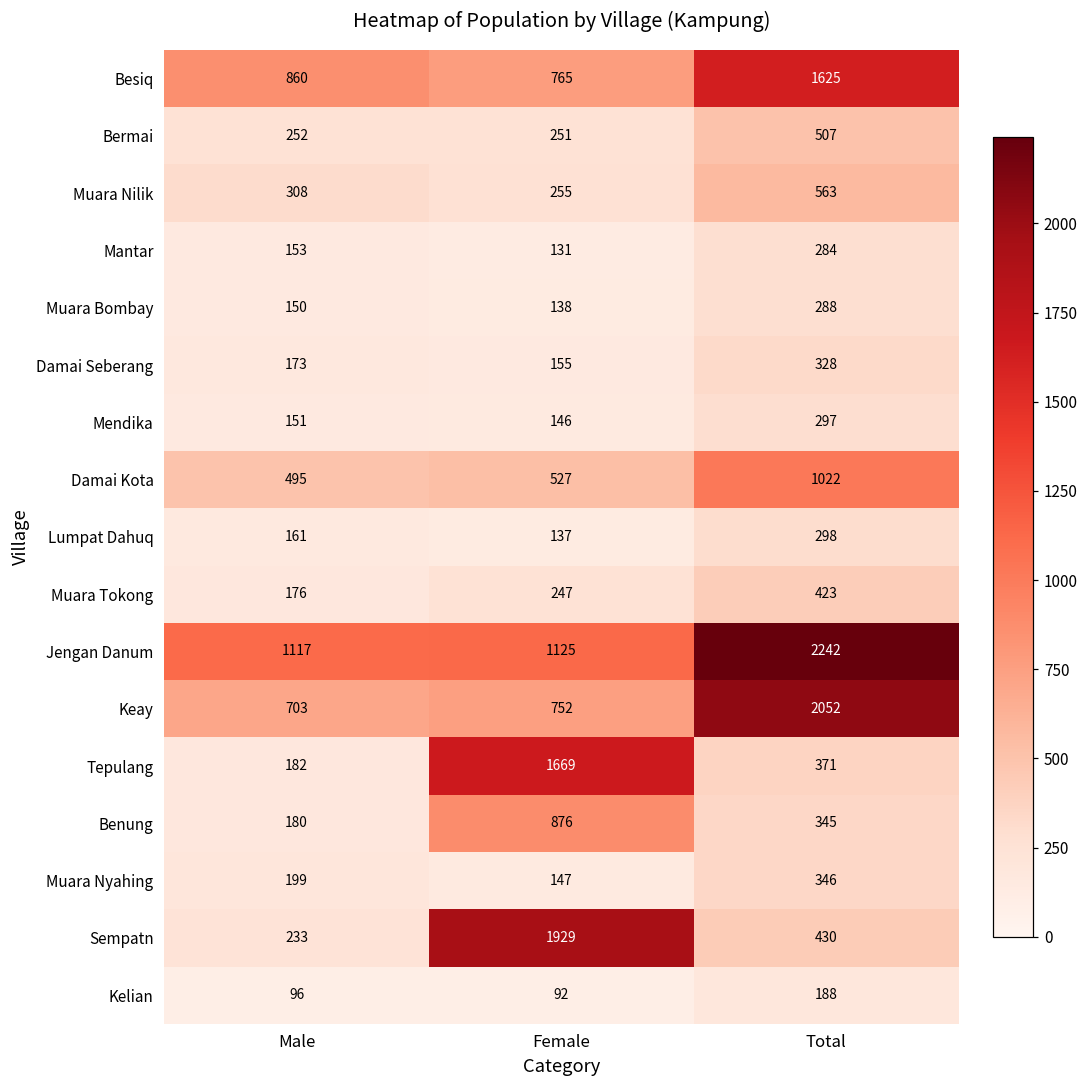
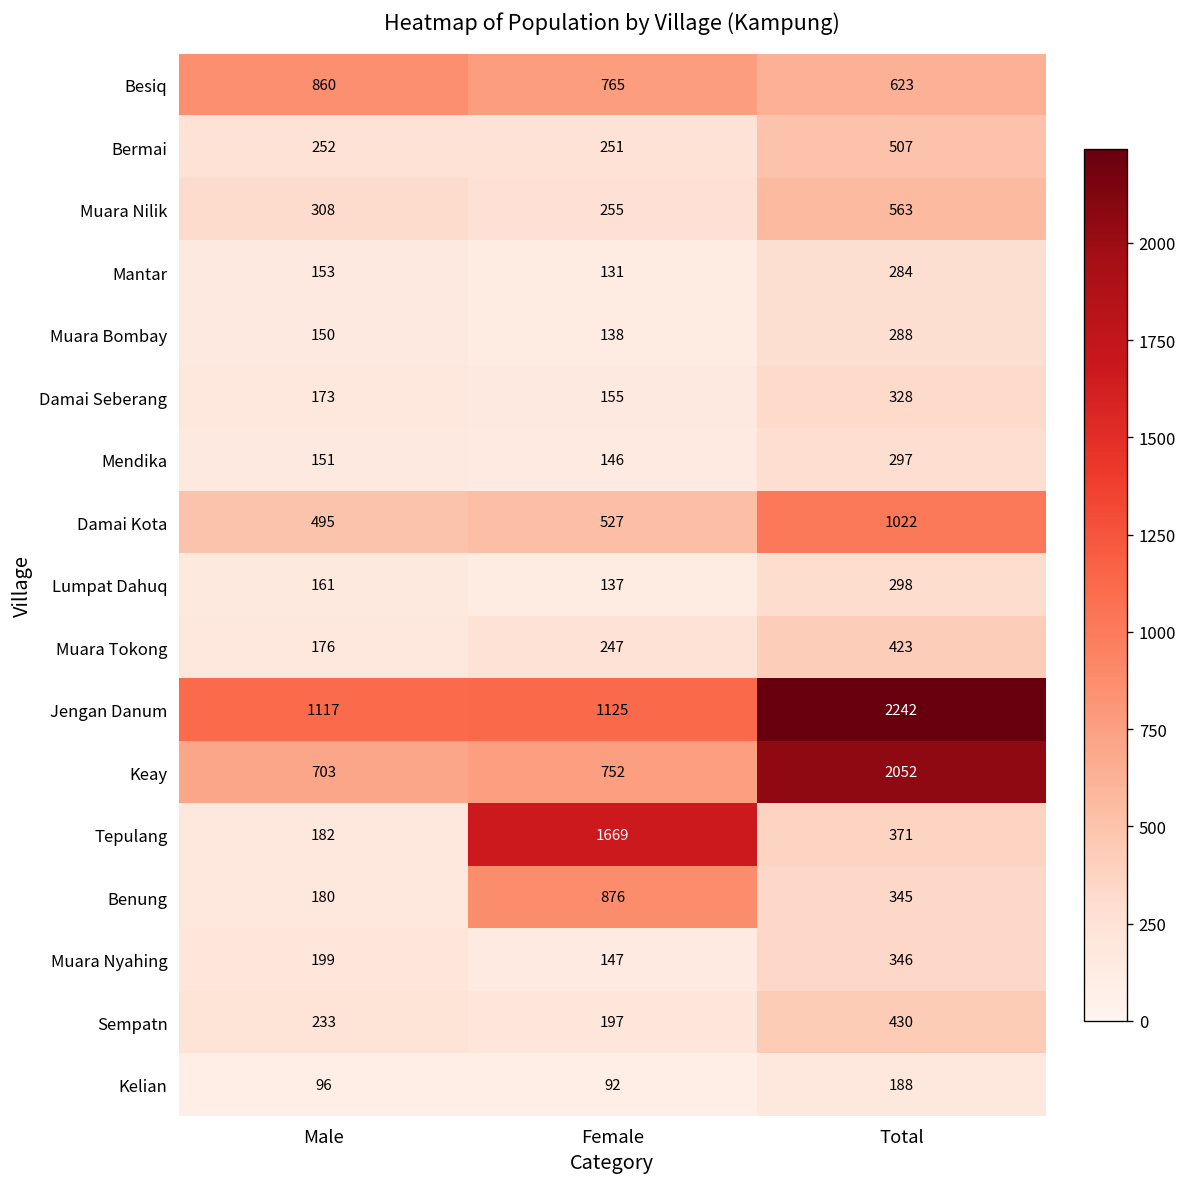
Besiq, Total: 1625 -> 623
Sempatn, Female: 1929 -> 197
